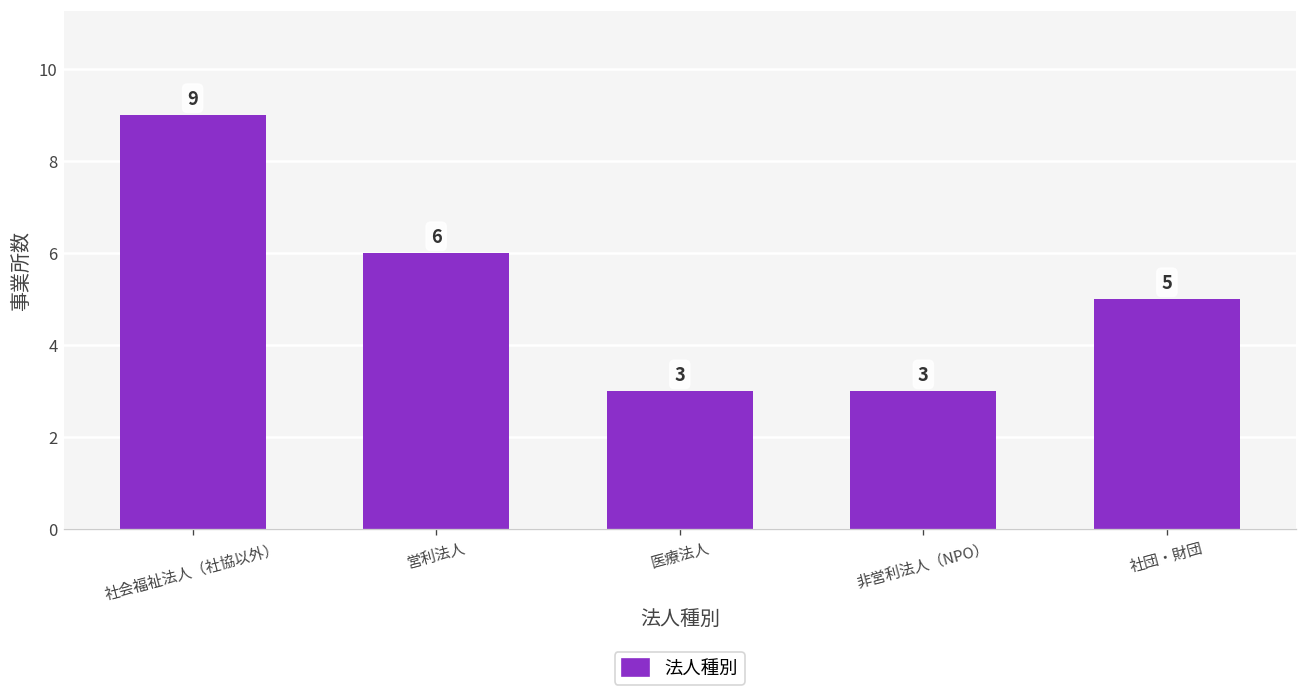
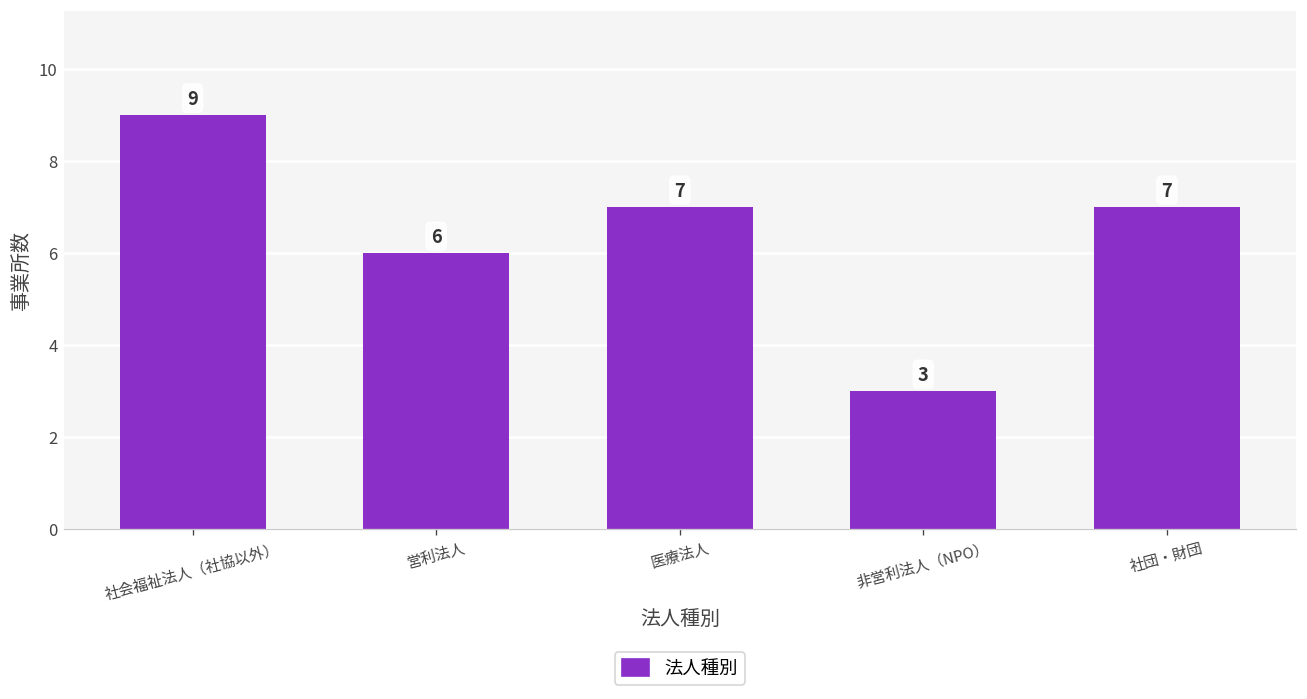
医療法人: 3 -> 7
社団・財団: 5 -> 7
